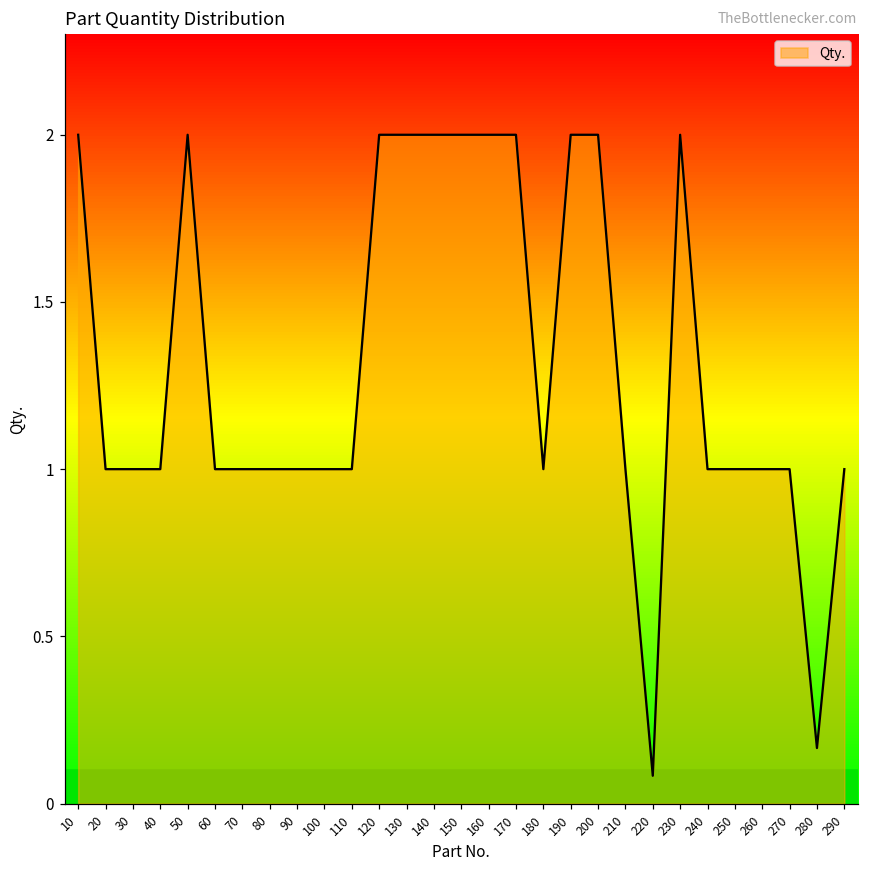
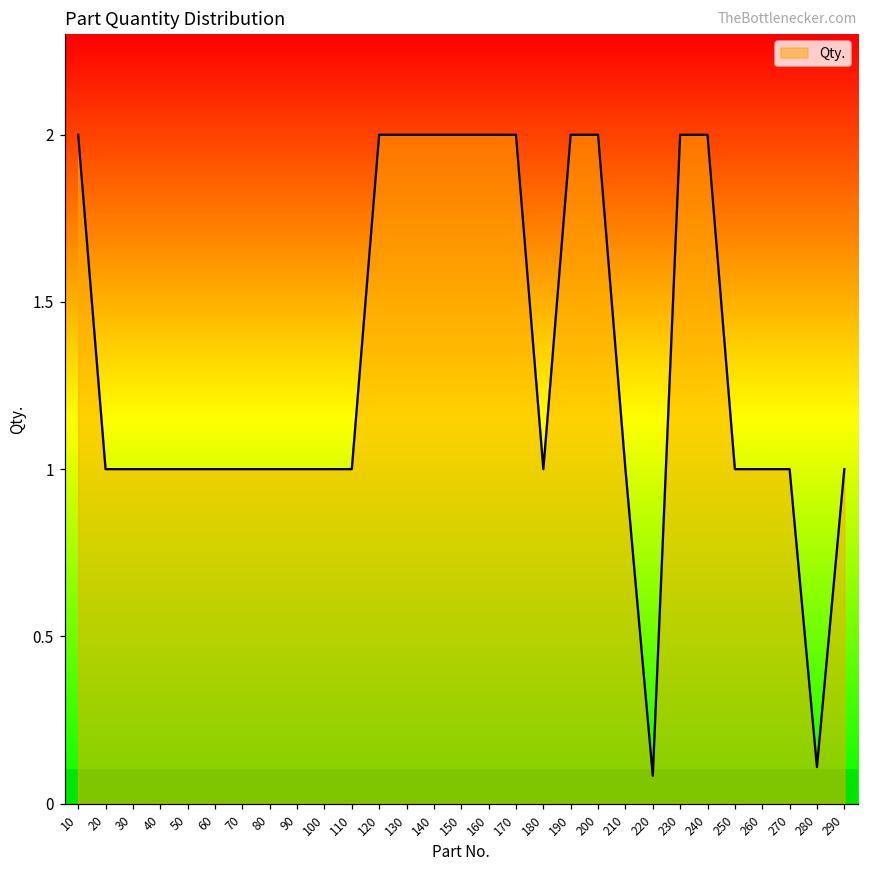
50: 2 -> 1
240: 1 -> 2
280: 0.17 -> 0.11
